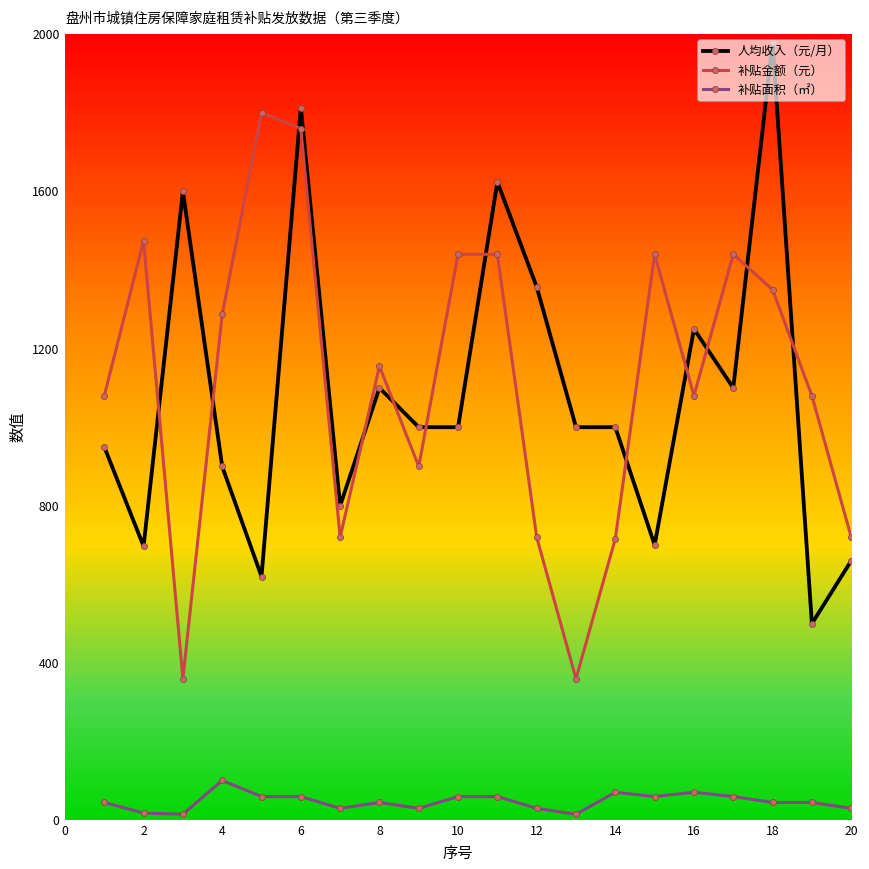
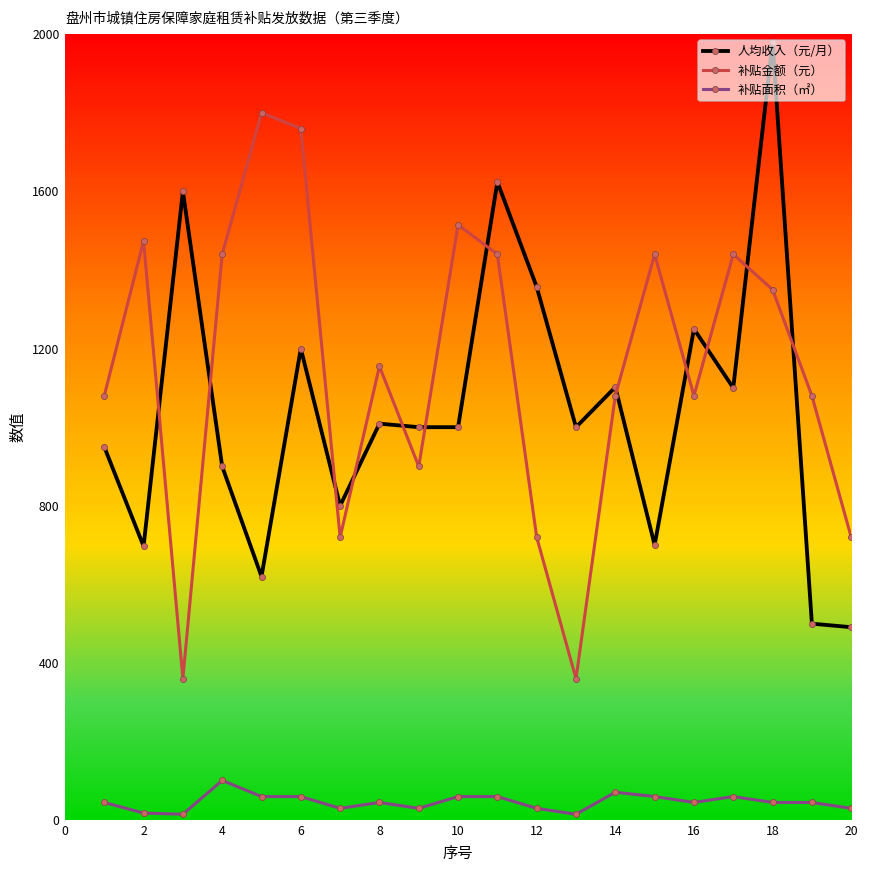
补贴金额（元）, 4: 1290 -> 1440
人均收入（元/月）, 6: 1810 -> 1200
人均收入（元/月）, 8: 1100 -> 1010
补贴金额（元）, 10: 1440 -> 1520
人均收入（元/月）, 14: 1000 -> 1100
补贴金额（元）, 14: 720 -> 1080
补贴面积（㎡）, 16: 70 -> 50
人均收入（元/月）, 20: 660 -> 490
